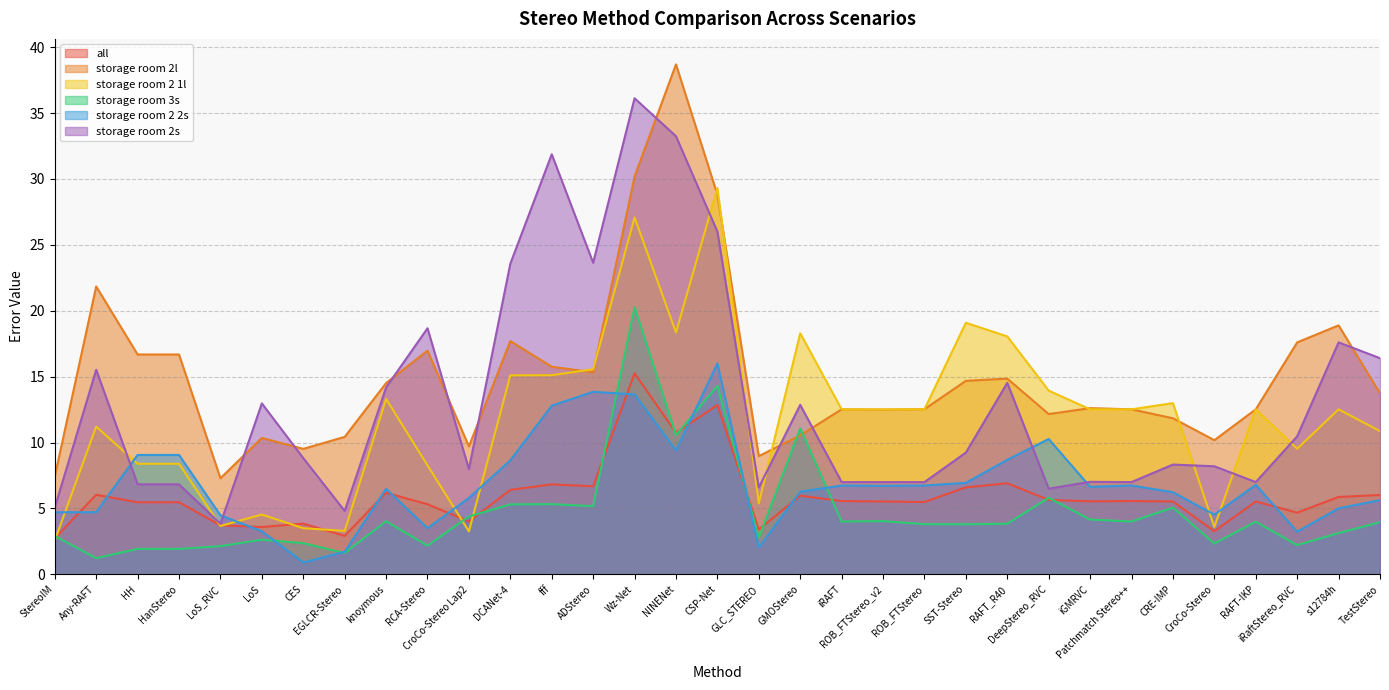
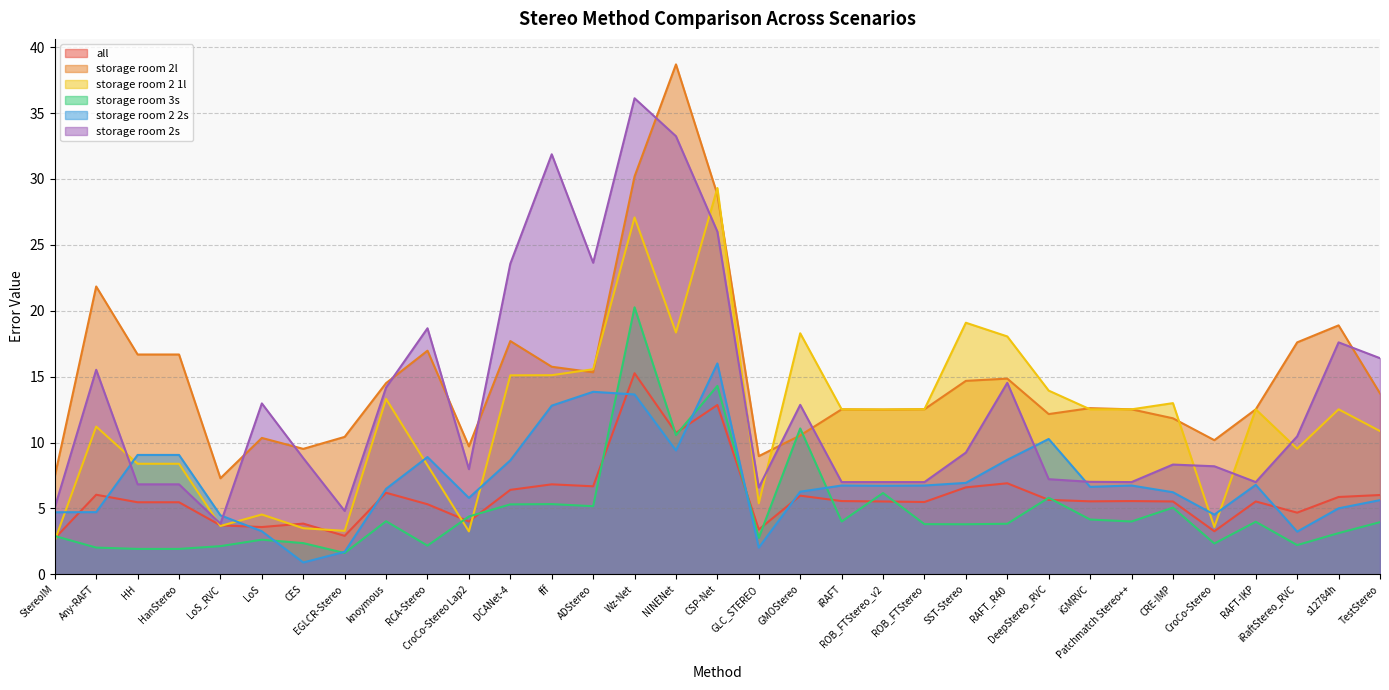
storage room 3s, Any-RAFT: 1.2 -> 2.0
storage room 2 2s, RCA-Stereo: 3.5 -> 8.9
storage room 3s, ROB_FTStereo_v2: 4.0 -> 6.2
storage room 2s, DeepStereo_RVC: 6.5 -> 7.2
